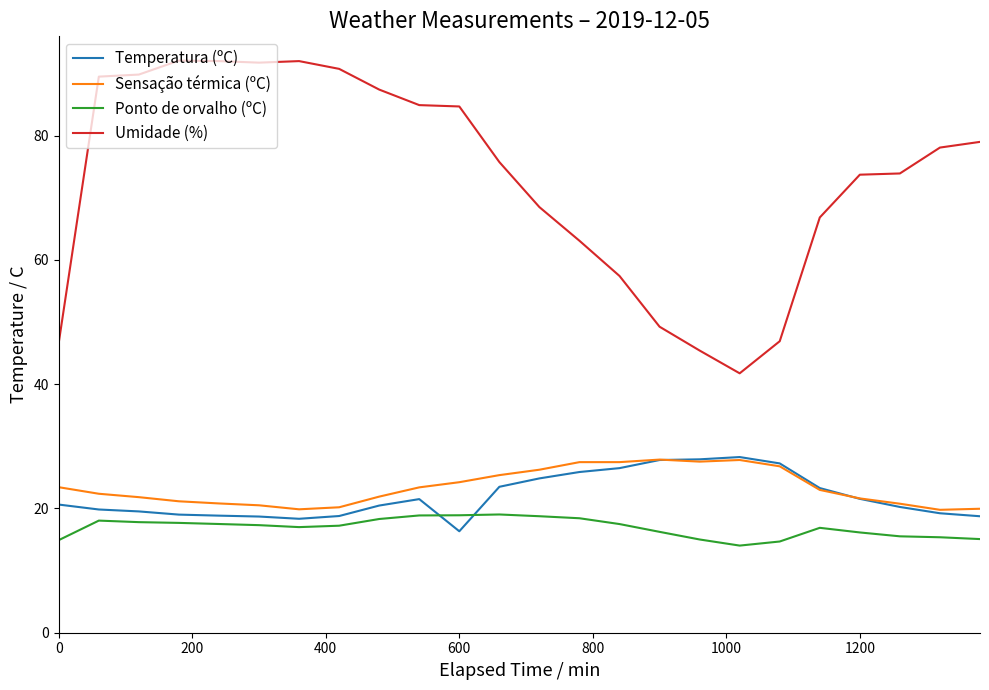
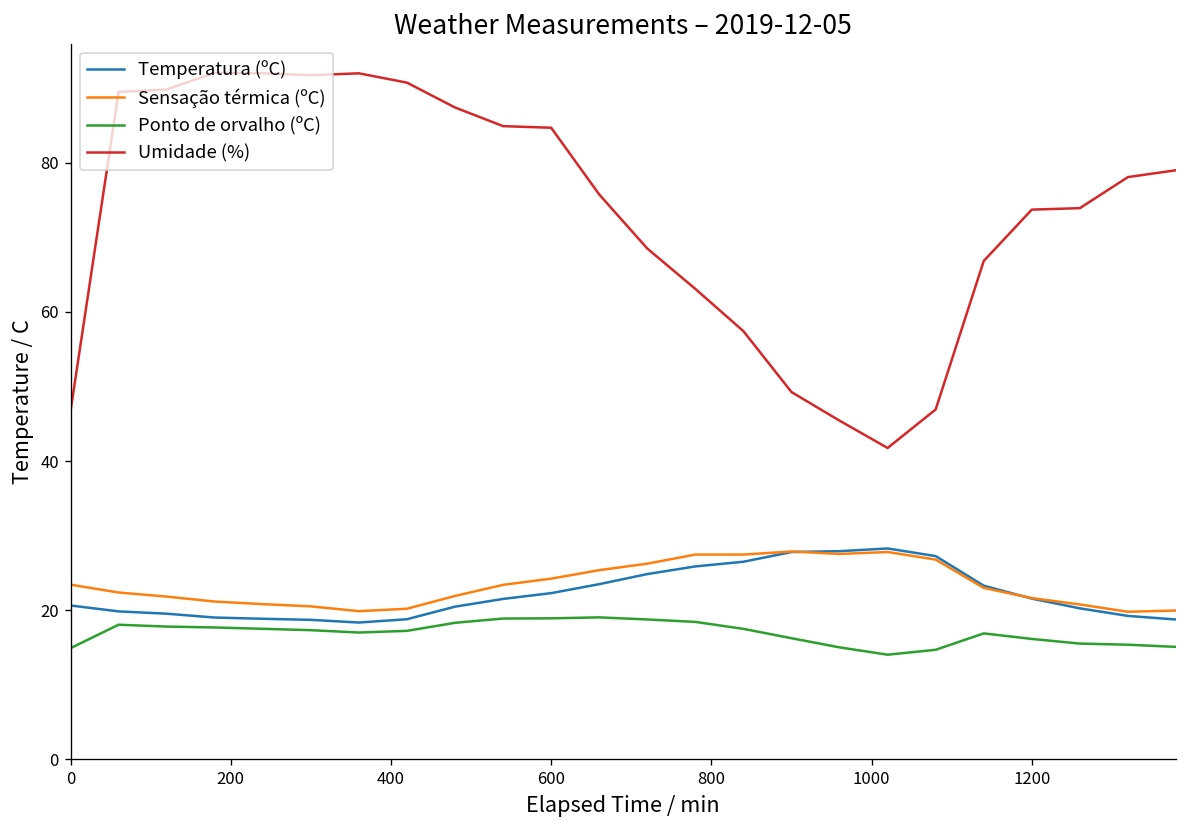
Temperatura (ºC), 600: 16 -> 22
